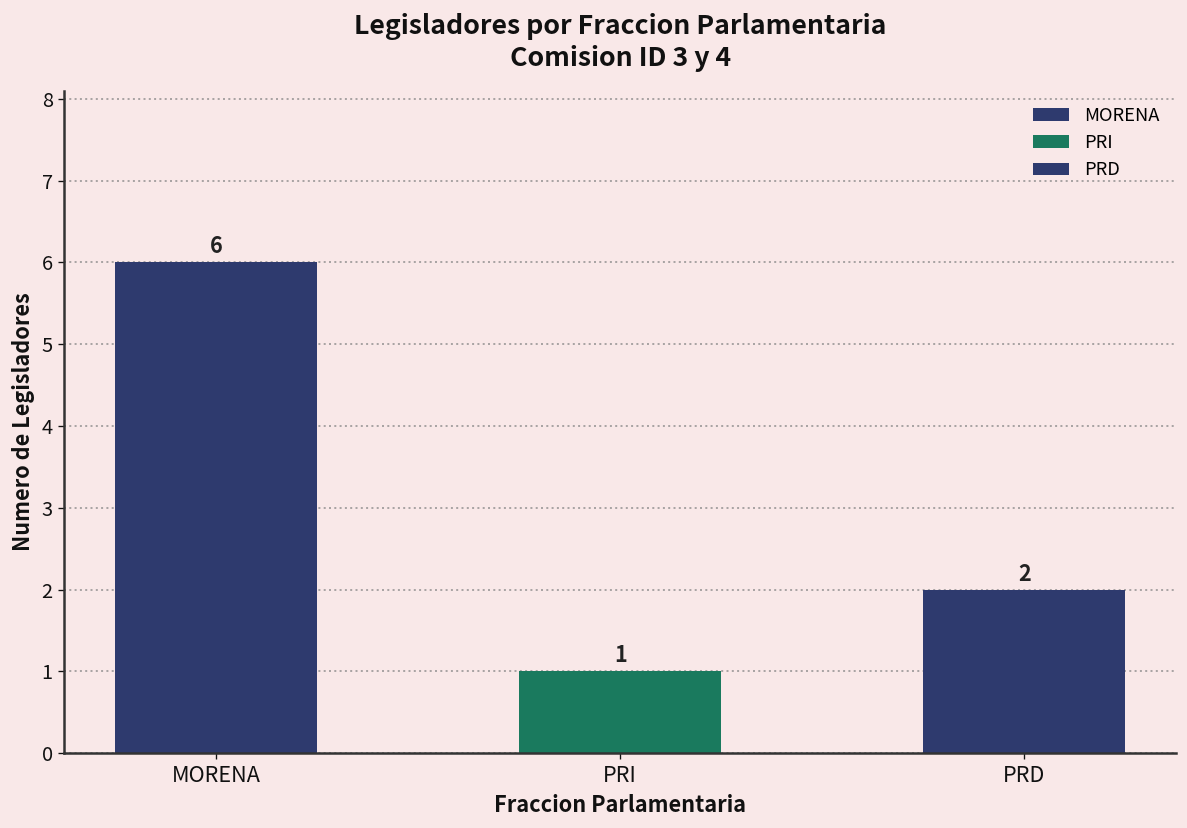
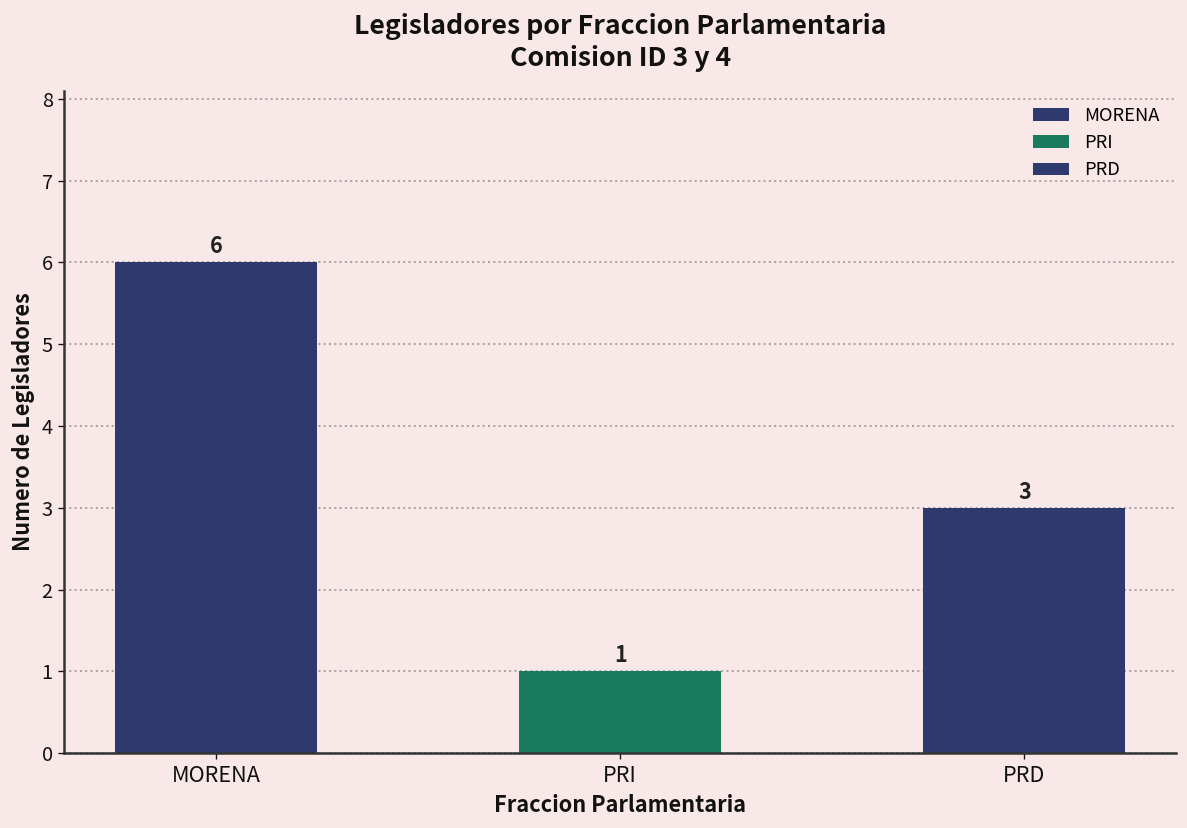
PRD: 2 -> 3
